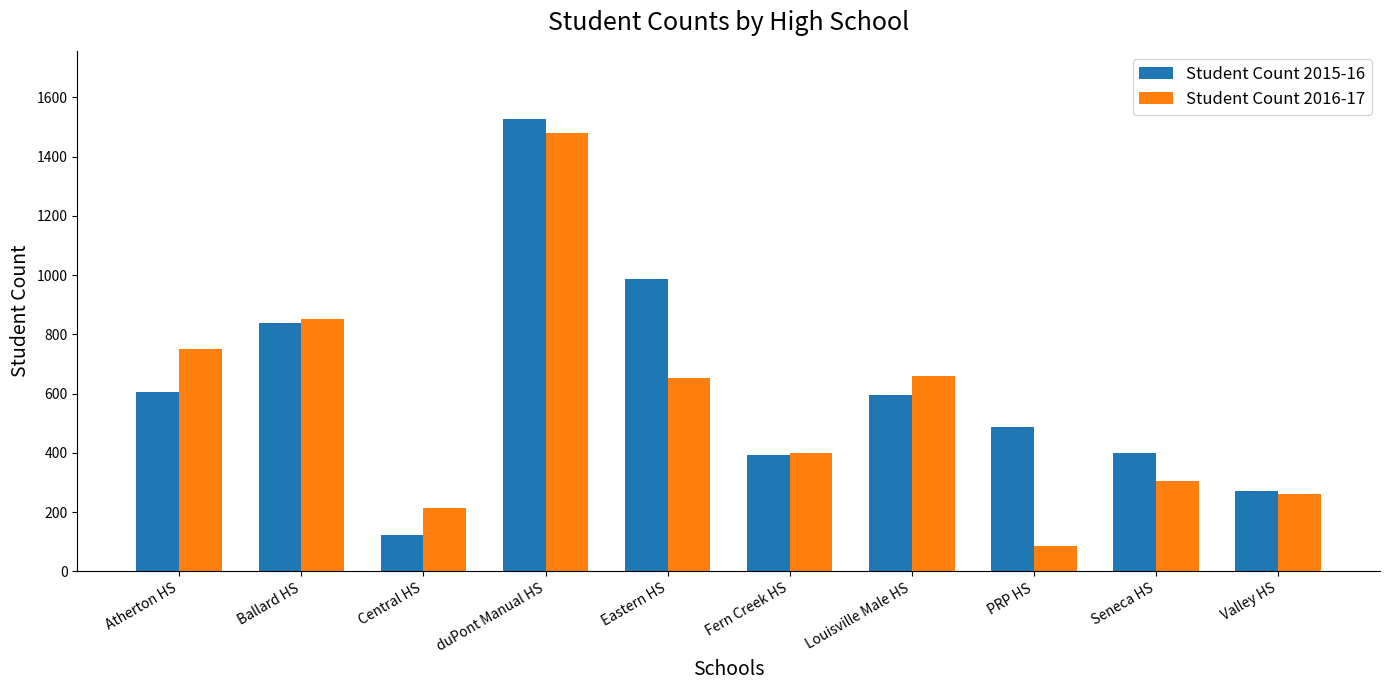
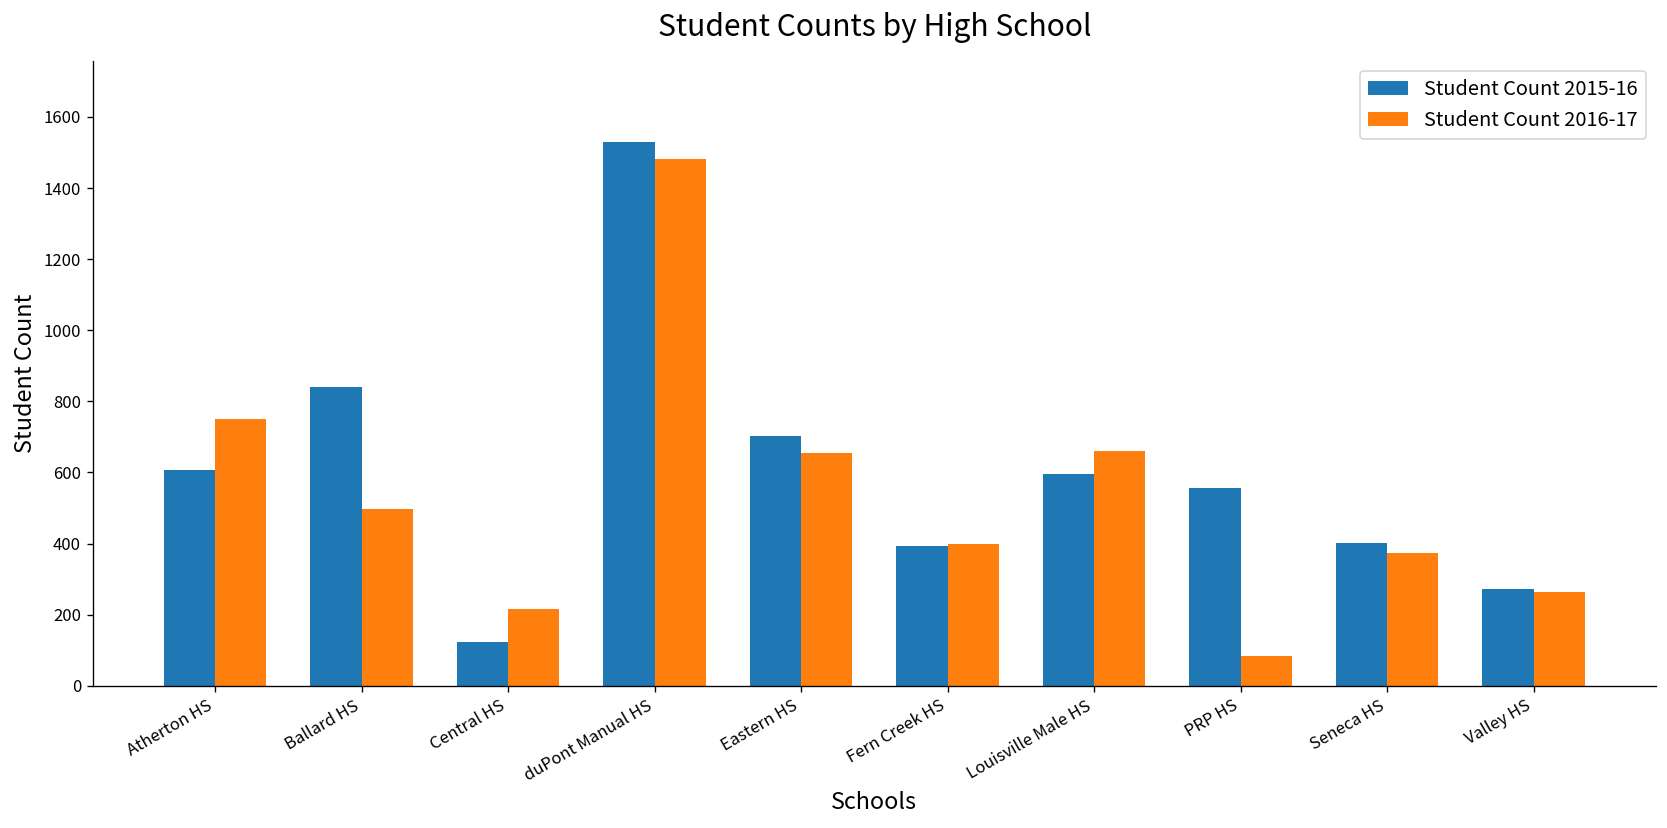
Student Count 2016-17, Ballard HS: 850 -> 500
Student Count 2015-16, Eastern HS: 990 -> 700
Student Count 2015-16, PRP HS: 490 -> 560
Student Count 2016-17, Seneca HS: 310 -> 370
